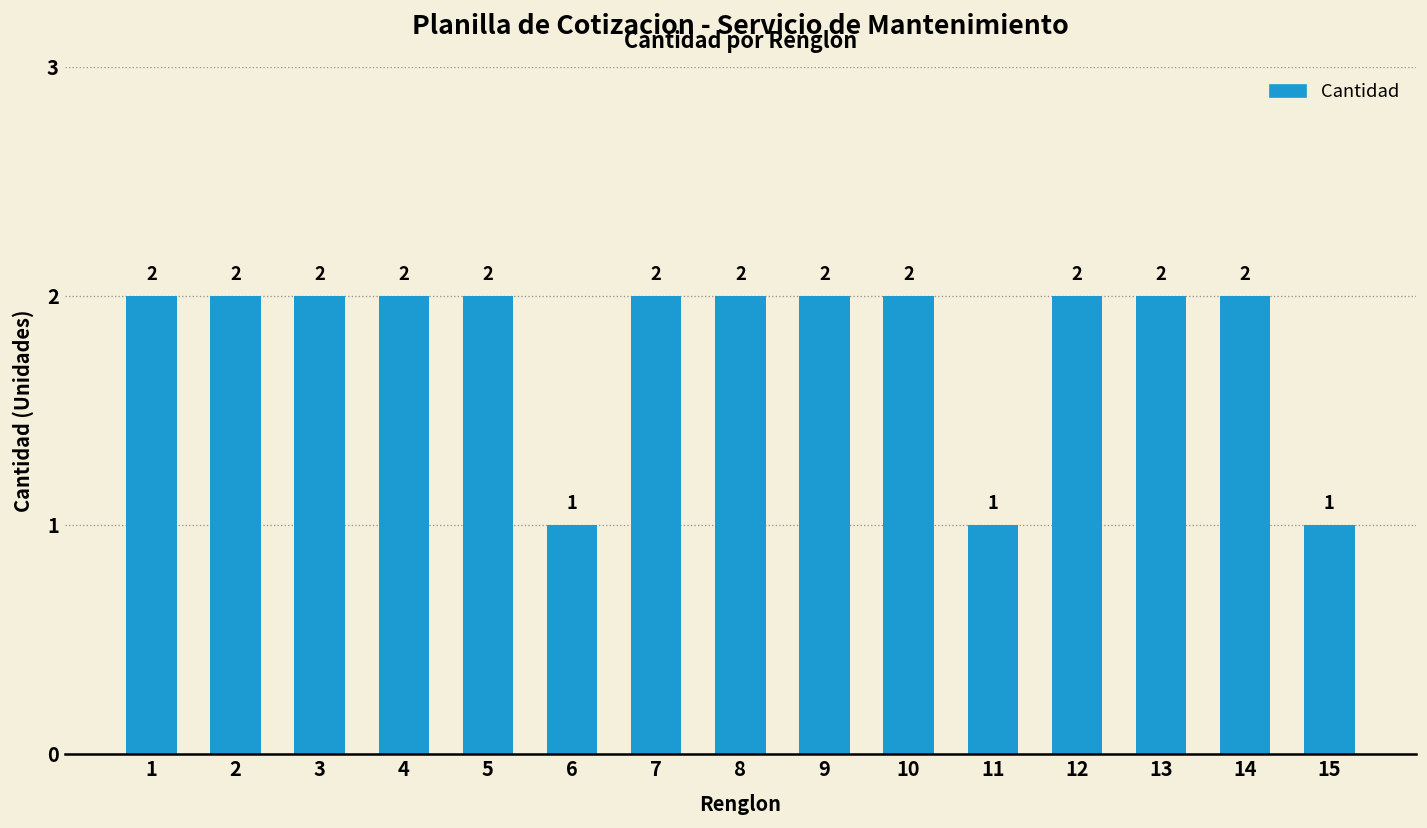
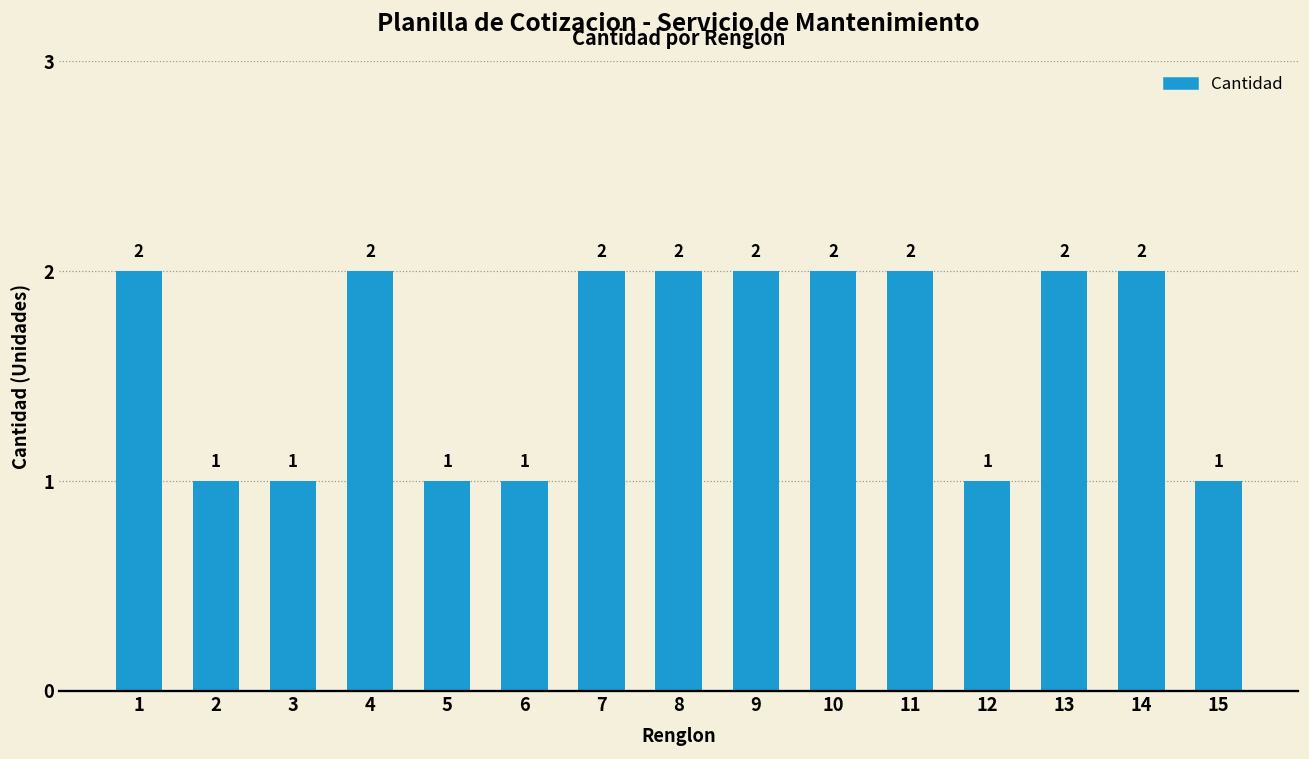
2: 2 -> 1
3: 2 -> 1
5: 2 -> 1
11: 1 -> 2
12: 2 -> 1
